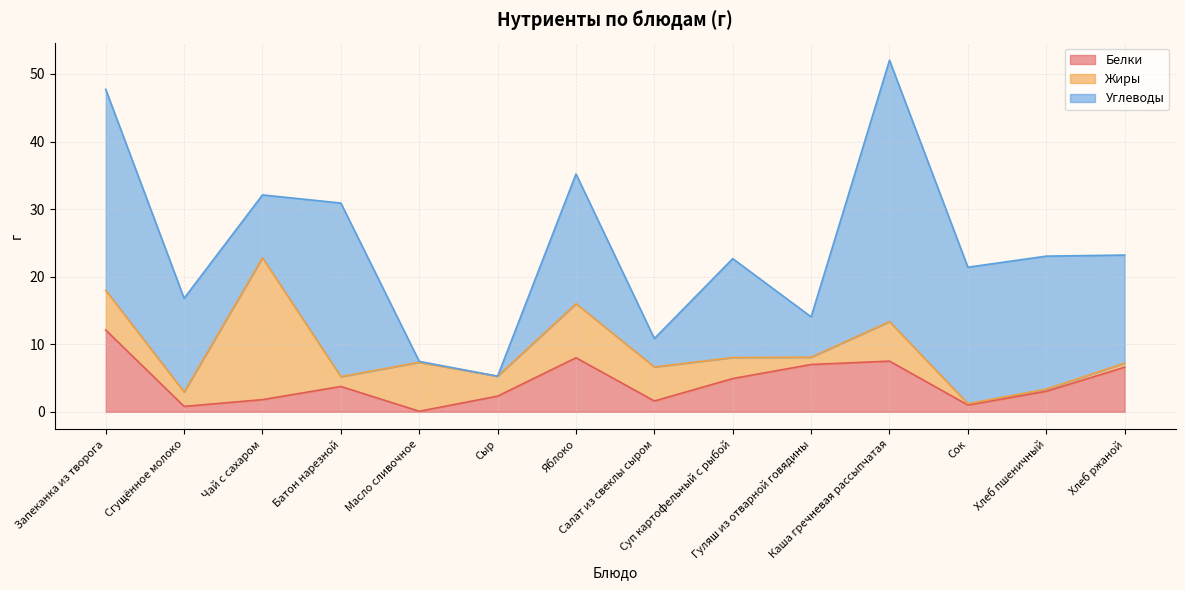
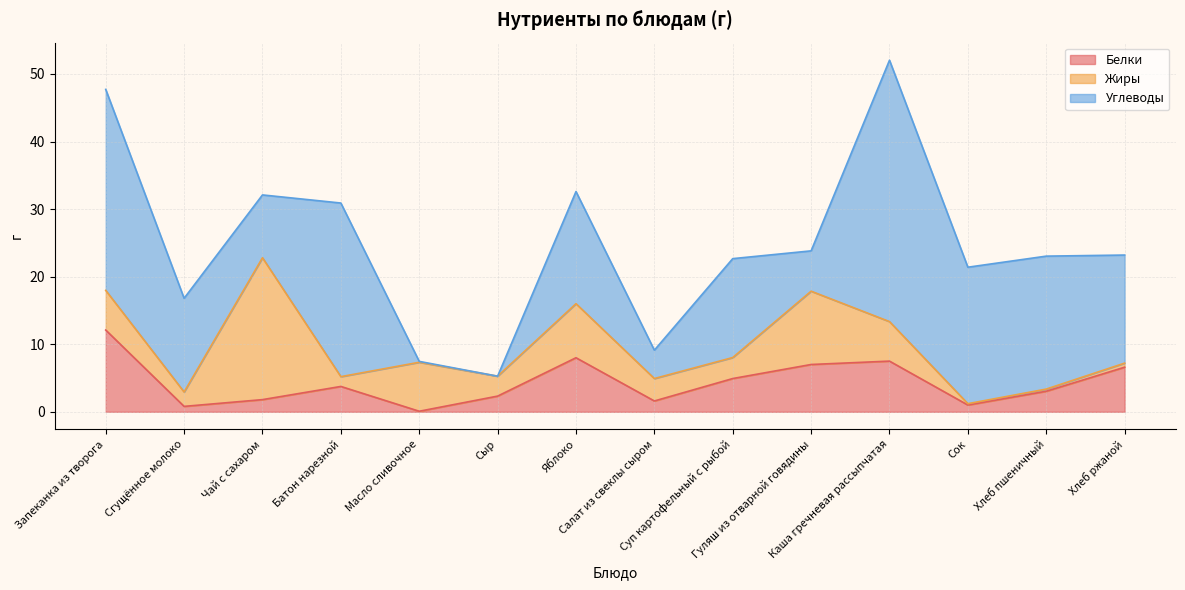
Углеводы, Яблоко: 19 -> 17
Жиры, Салат из свеклы сыром: 5 -> 3
Жиры, Гуляш из отварной говядины: 1 -> 11
